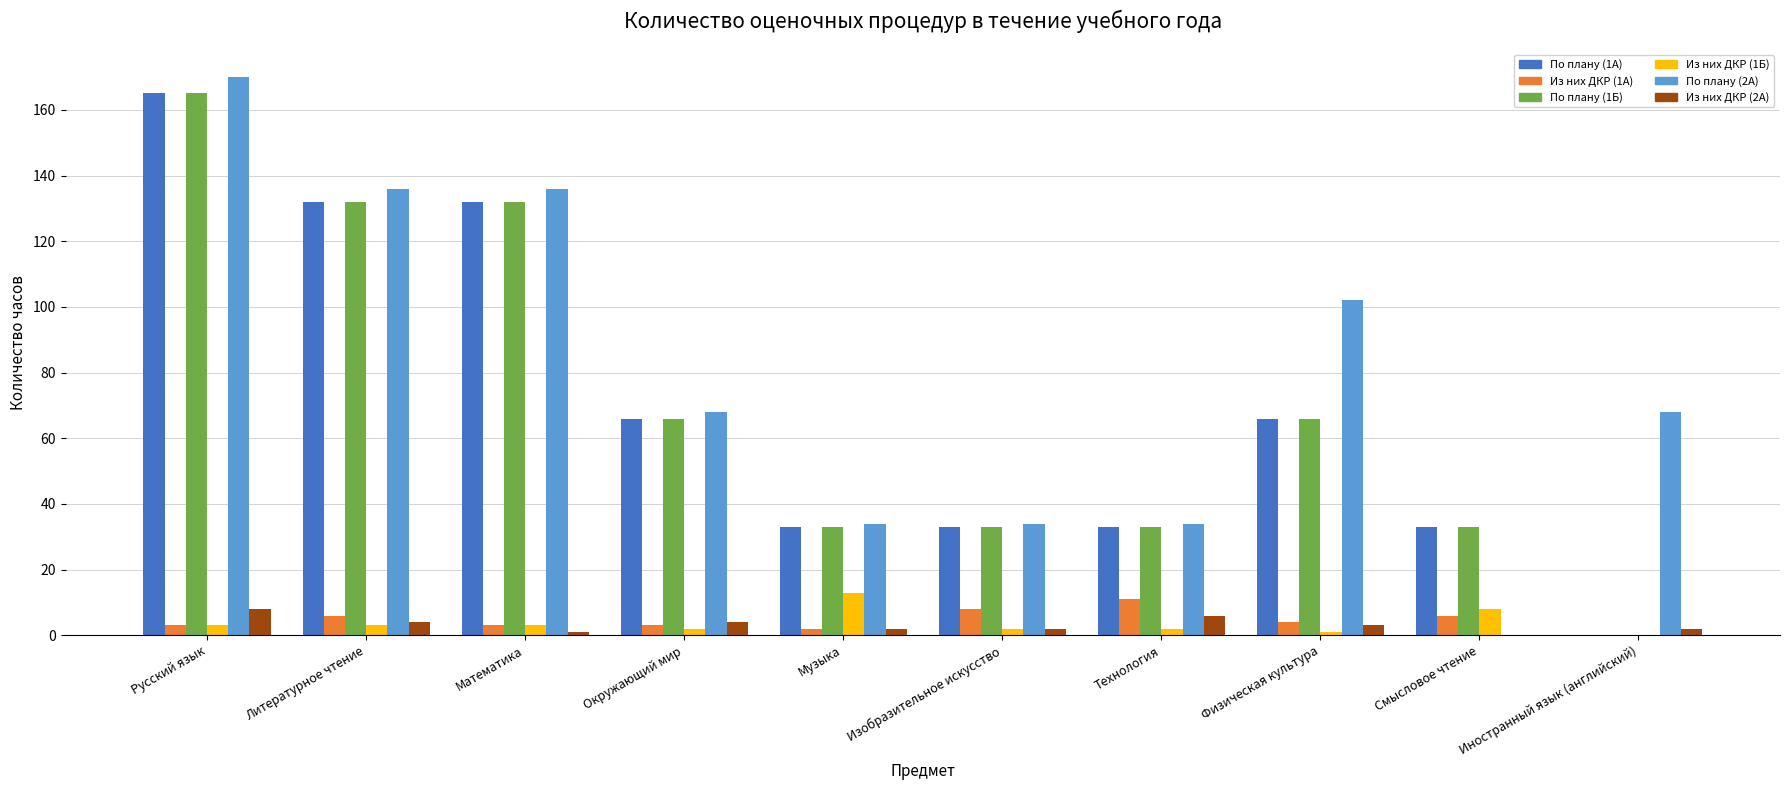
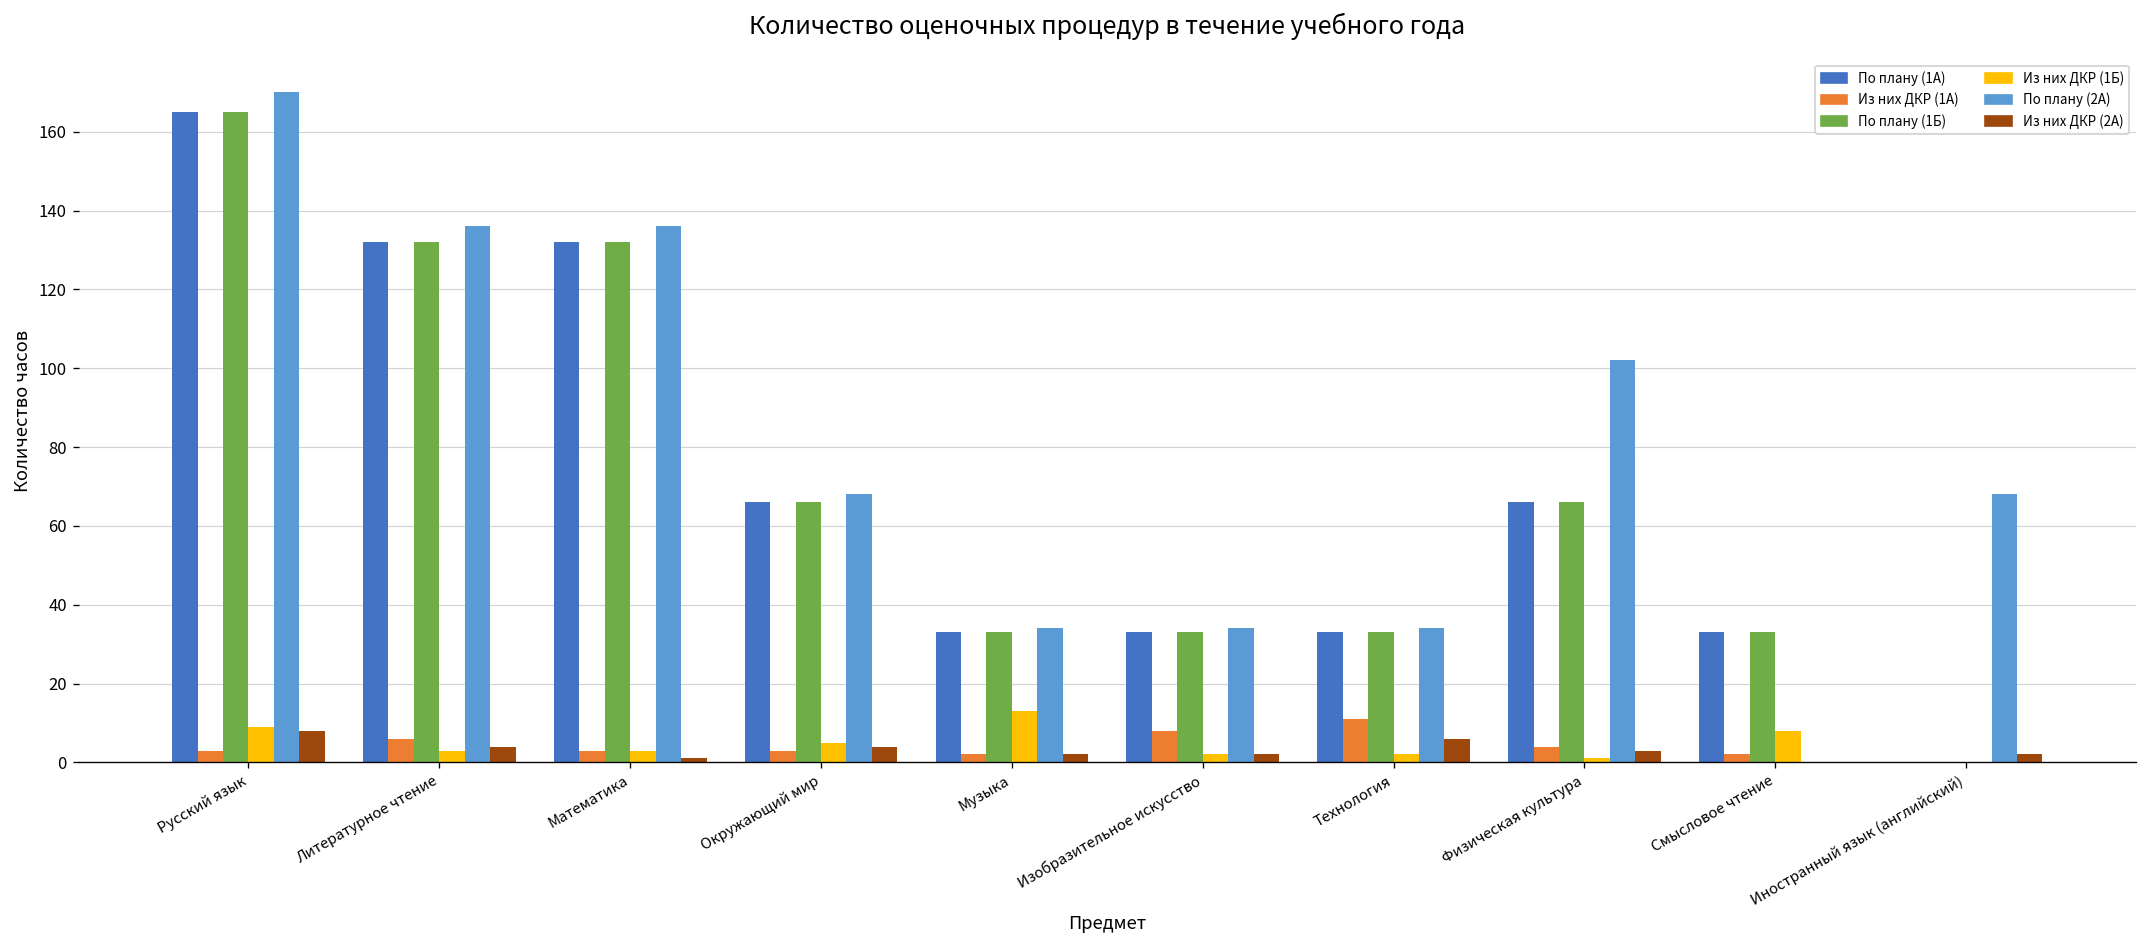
Из них ДКР (1Б), Русский язык: 3 -> 9
Из них ДКР (1Б), Окружающий мир: 2 -> 5
Из них ДКР (1А), Смысловое чтение: 6 -> 2
